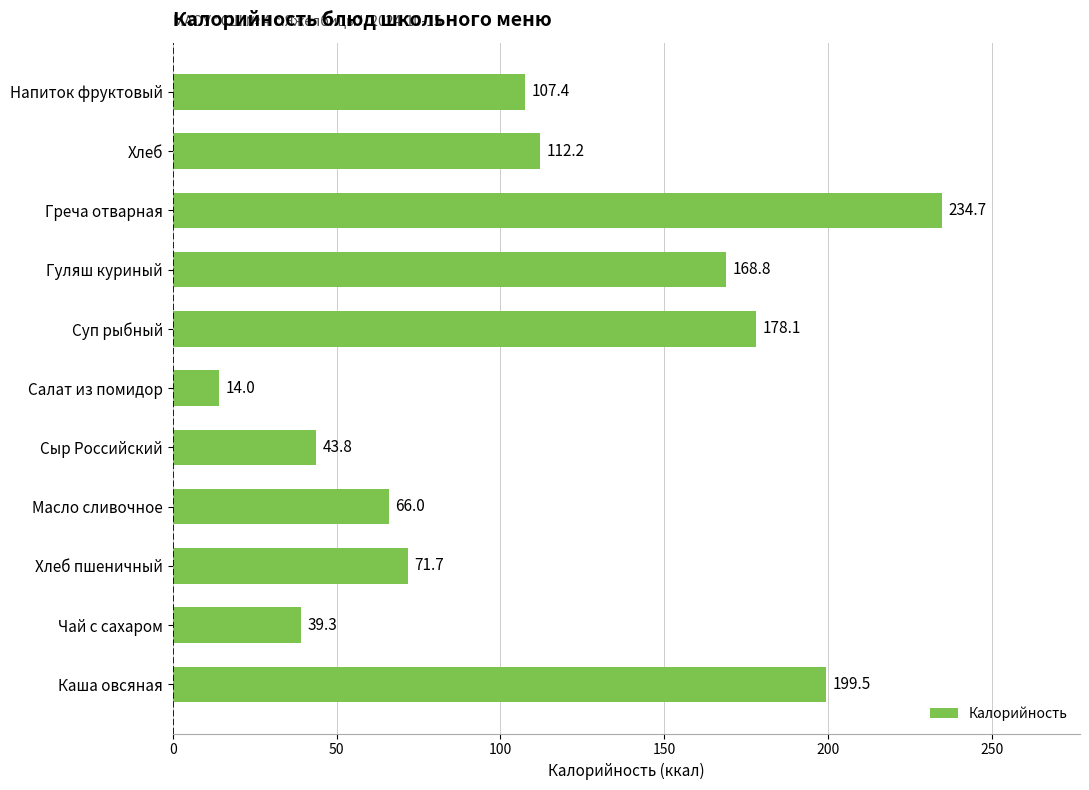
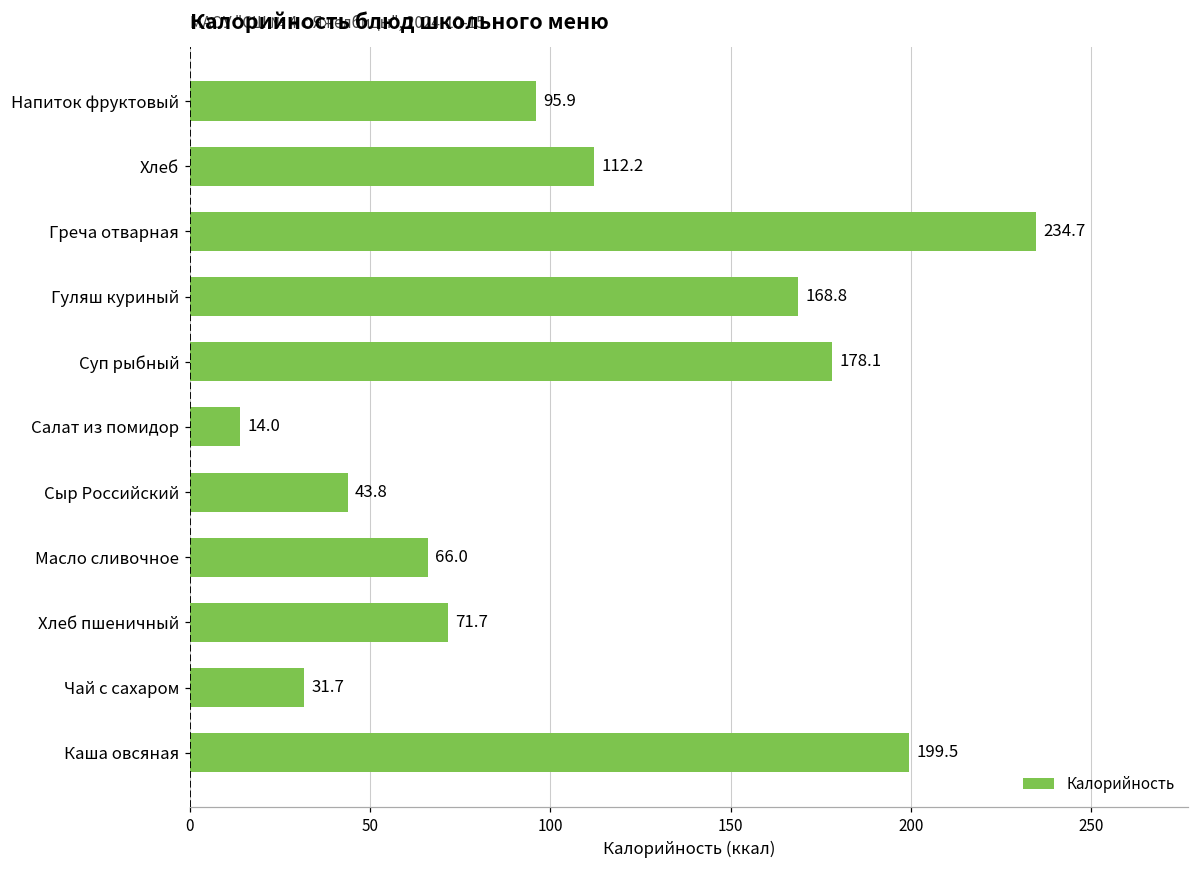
Напиток фруктовый: 107.4 -> 95.9
Чай с сахаром: 39.3 -> 31.7
